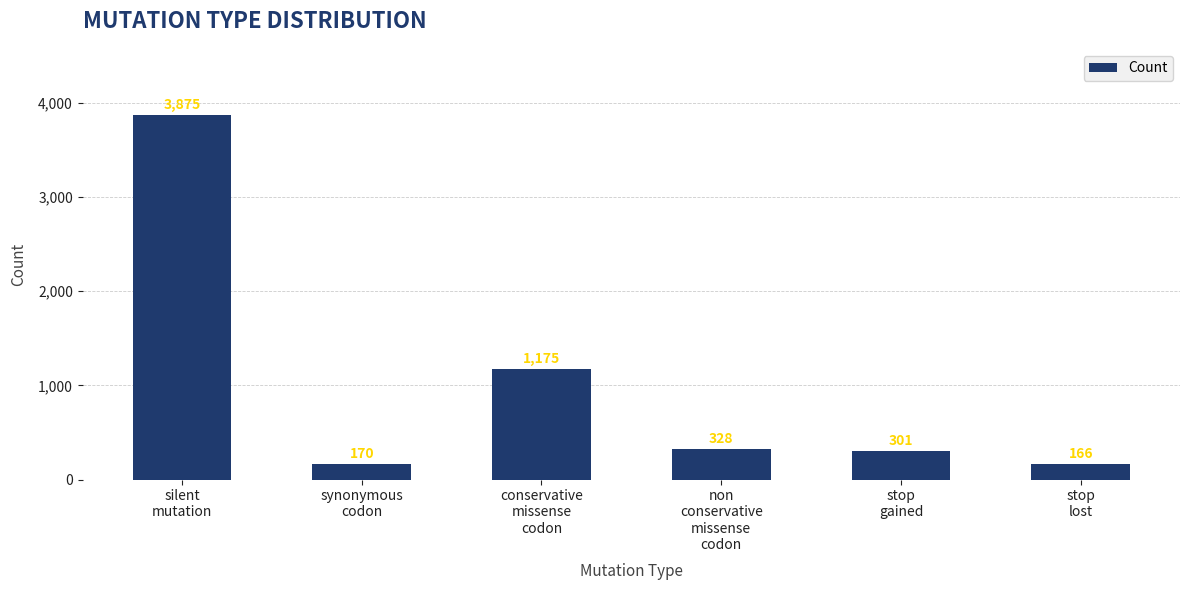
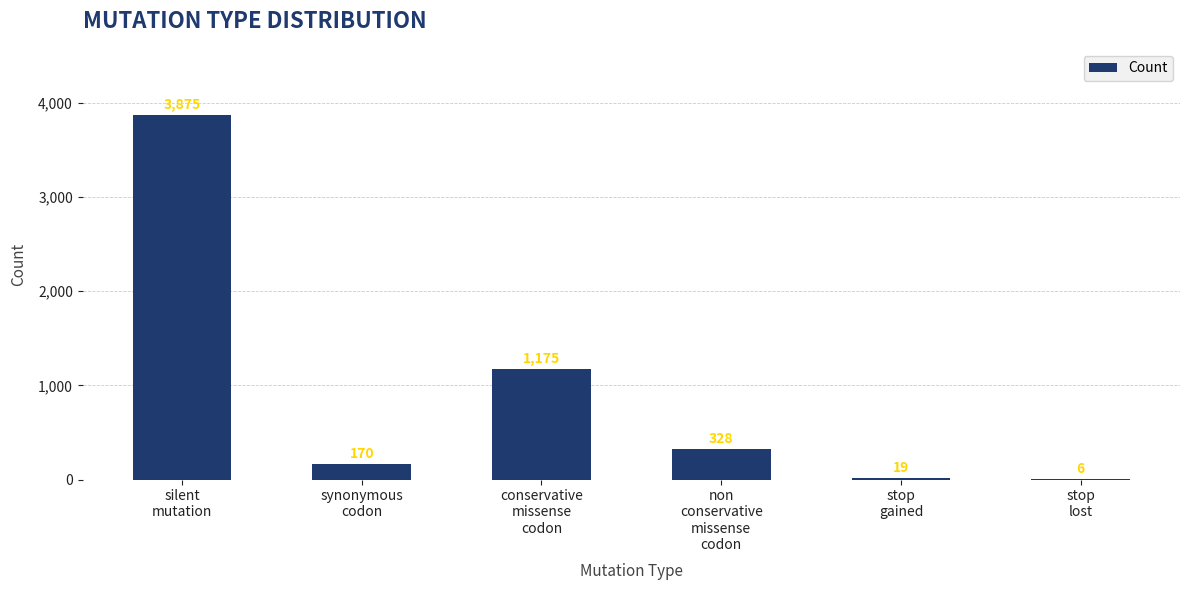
stop gained: 301 -> 19
stop lost: 166 -> 6
